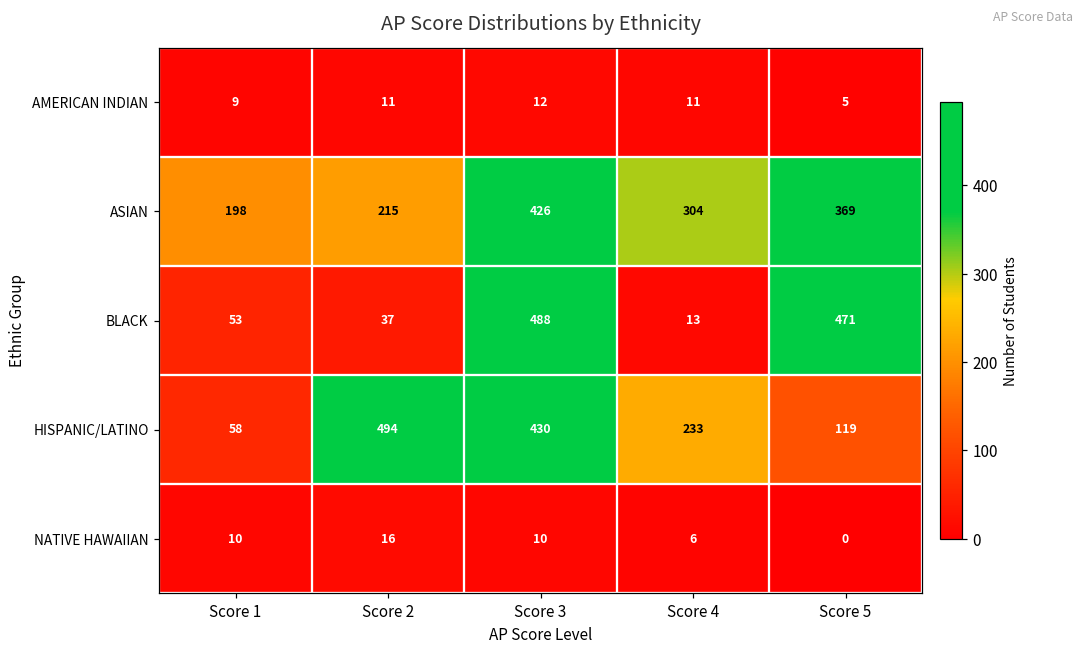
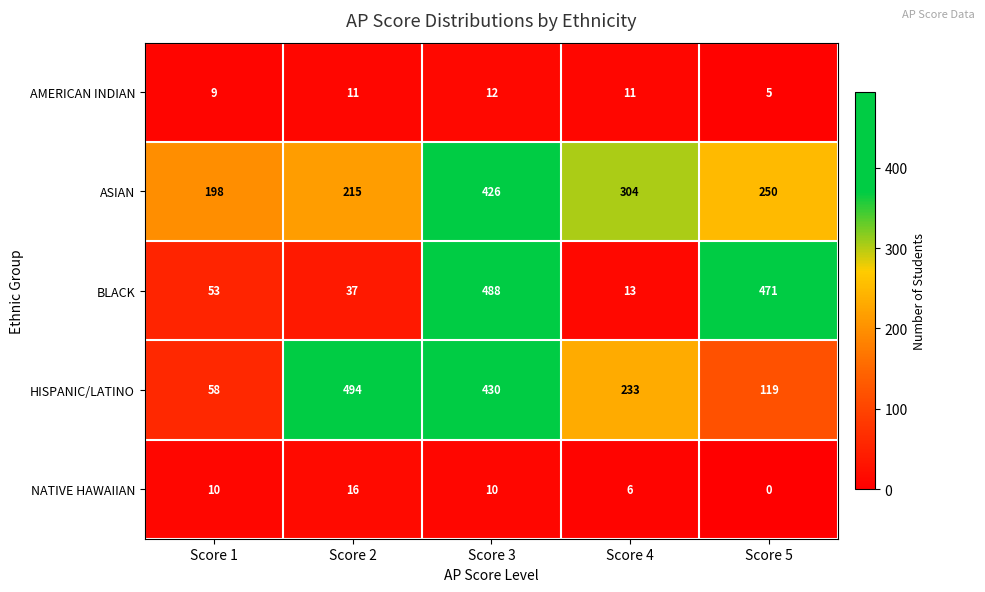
ASIAN, Score 5: 369 -> 250
